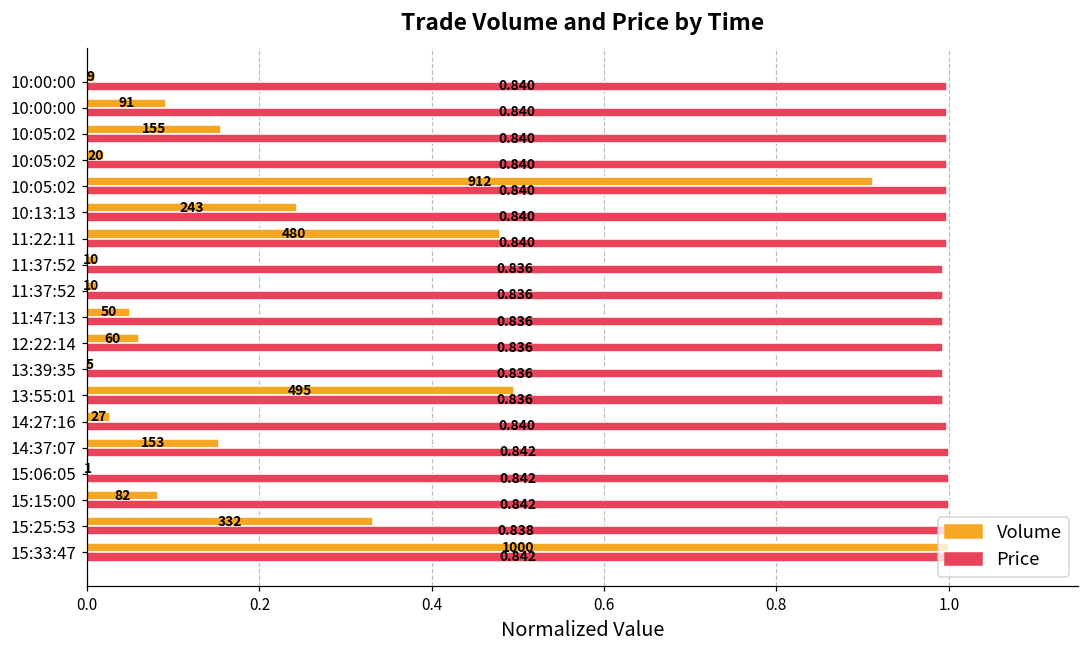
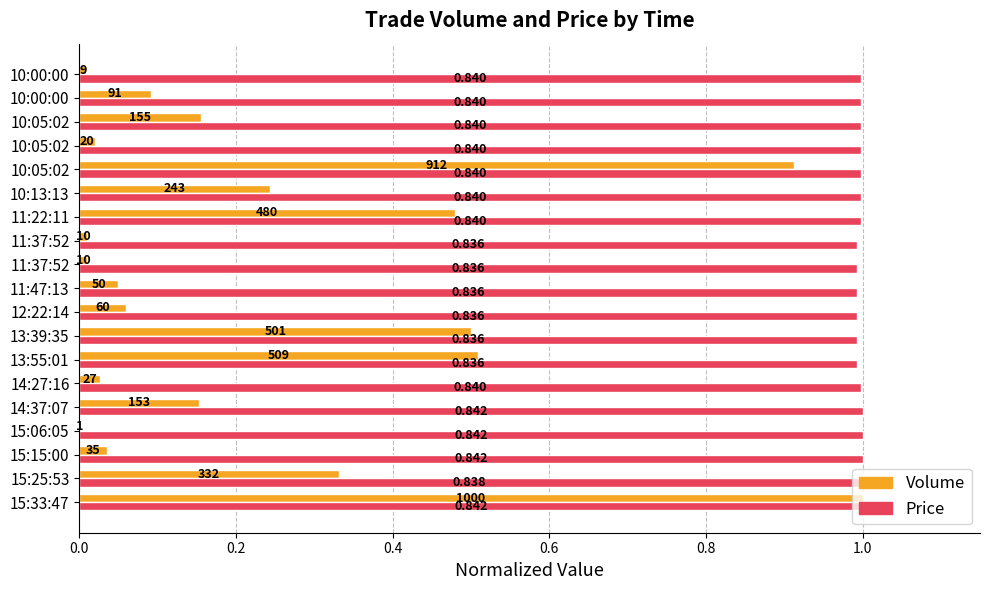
Volume, 13:39:35: 5 -> 501
Volume, 13:55:01: 495 -> 509
Volume, 15:15:00: 82 -> 35
